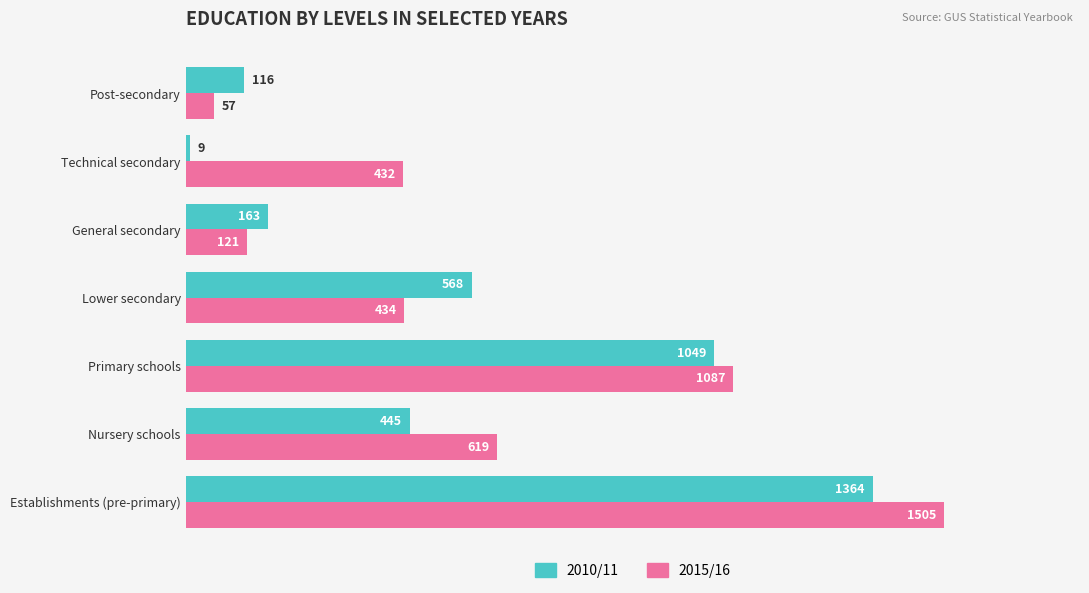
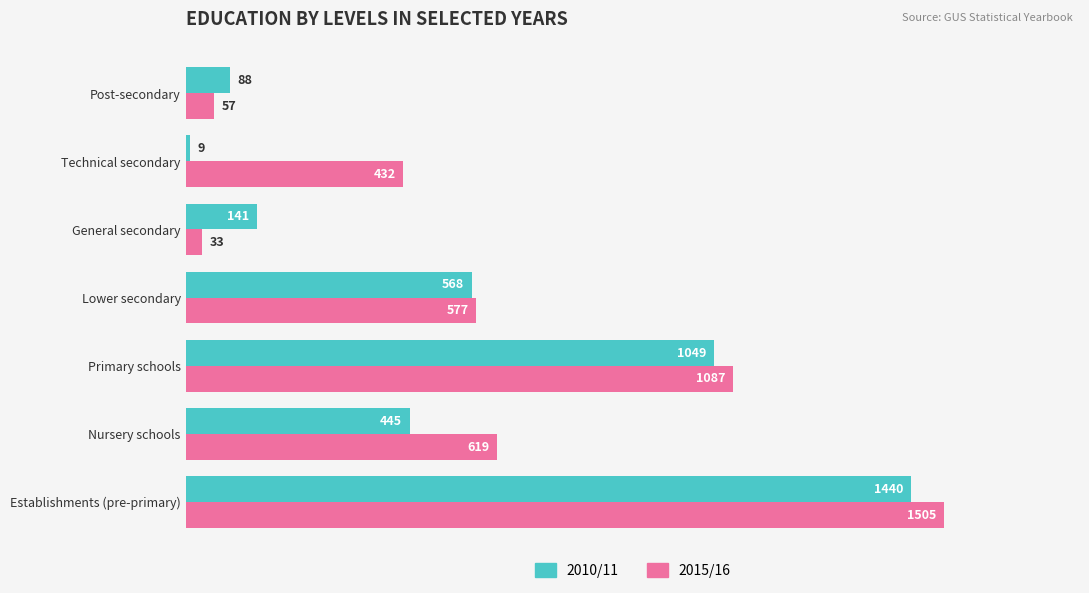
2010/11, Post-secondary: 116 -> 88
2010/11, General secondary: 163 -> 141
2015/16, General secondary: 121 -> 33
2015/16, Lower secondary: 434 -> 577
2010/11, Establishments (pre-primary): 1364 -> 1440
